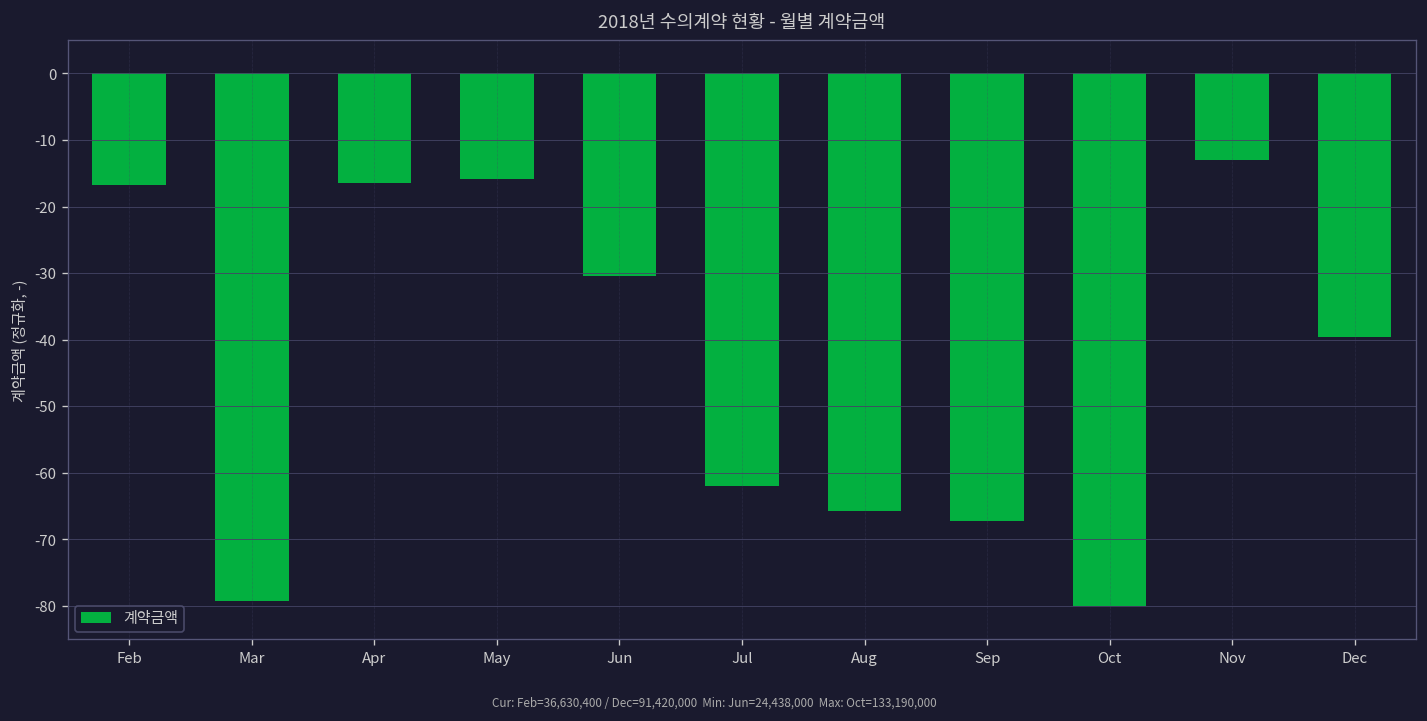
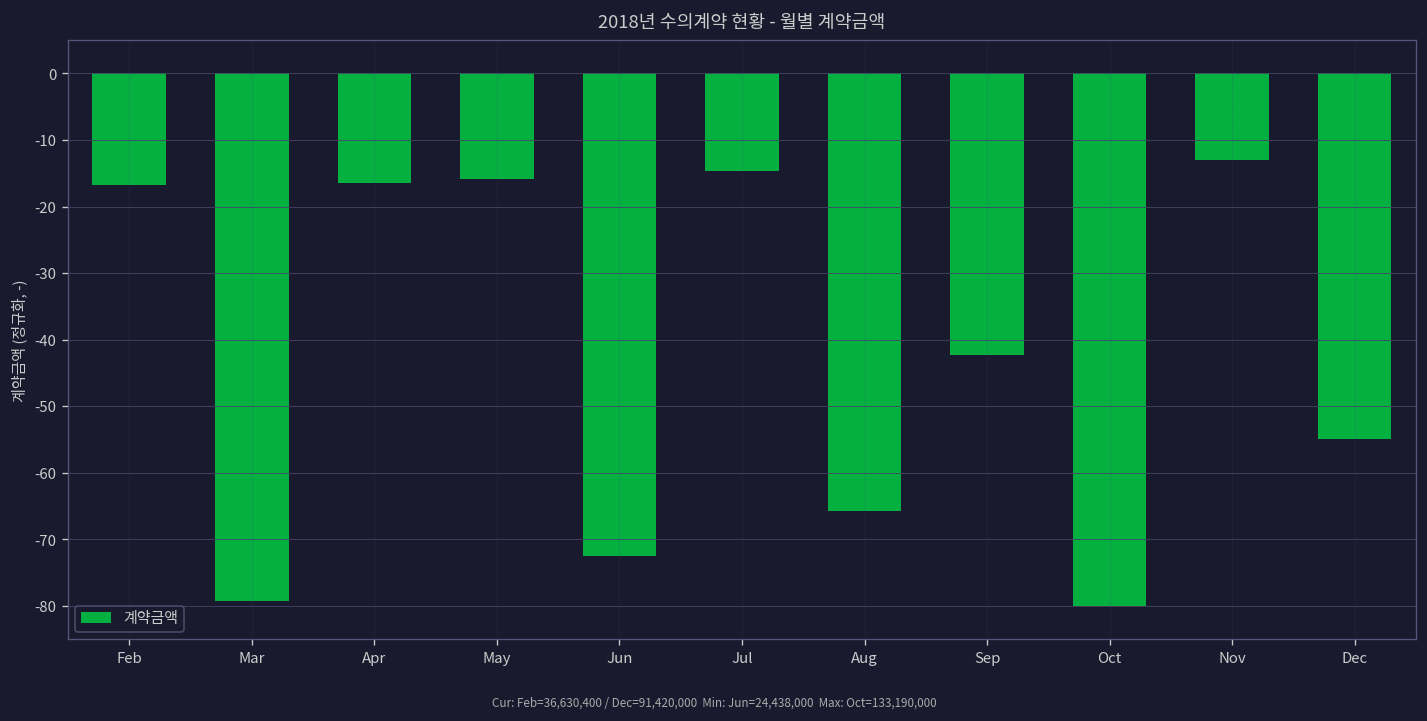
Jun: -30 -> -73
Jul: -62 -> -15
Sep: -67 -> -42
Dec: -40 -> -55
